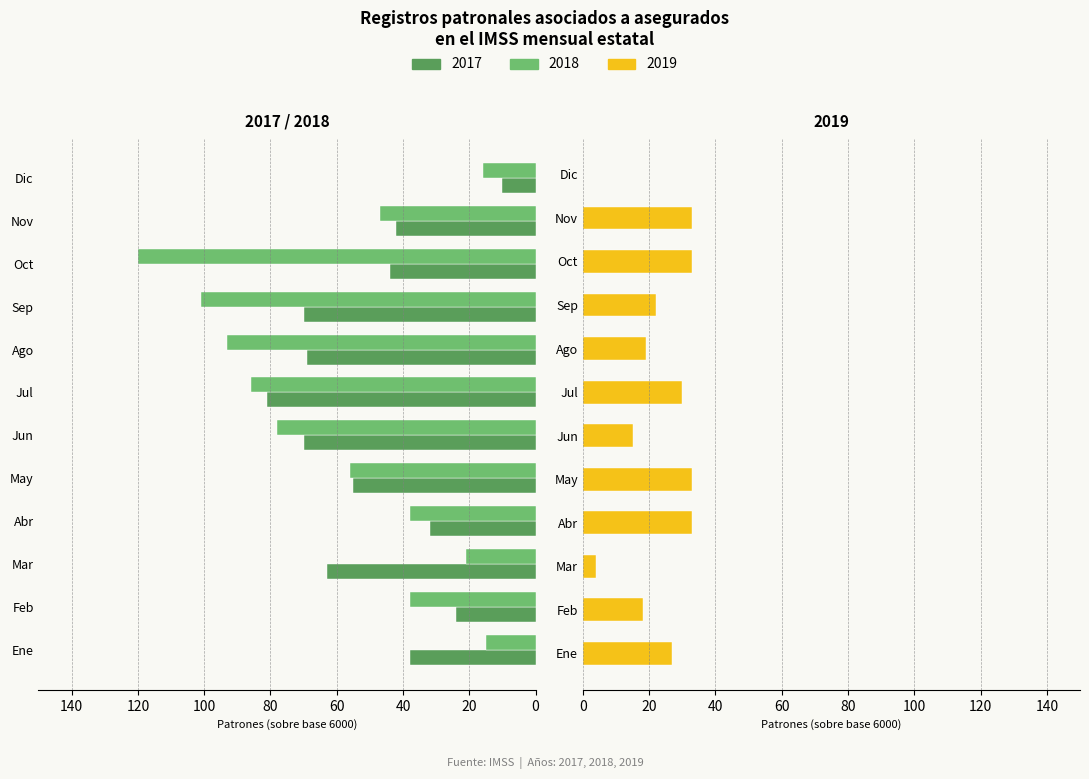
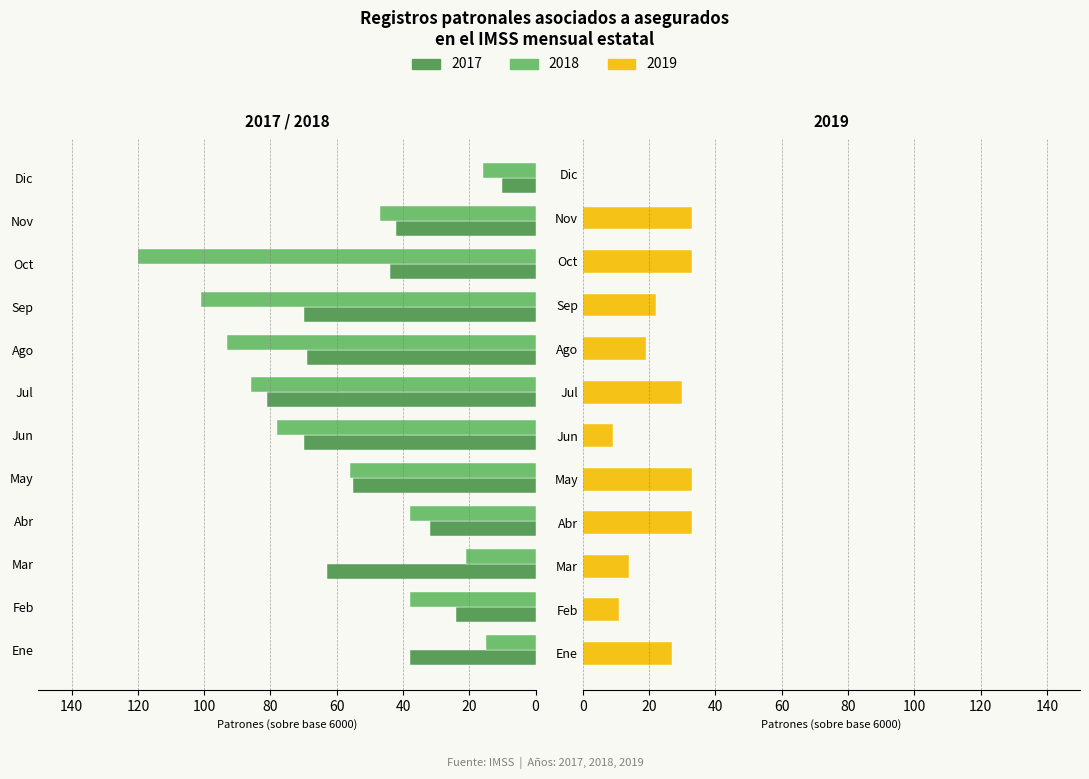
2019, Jun: 15 -> 9
2019, Mar: 4 -> 14
2019, Feb: 18 -> 11
